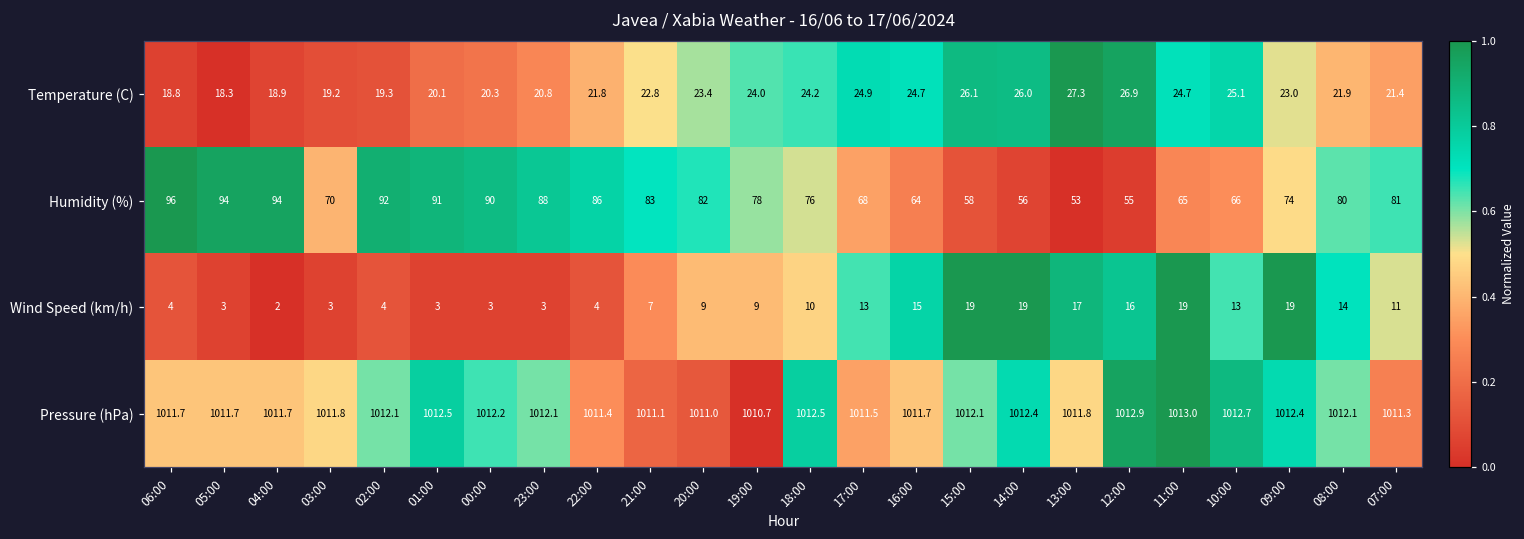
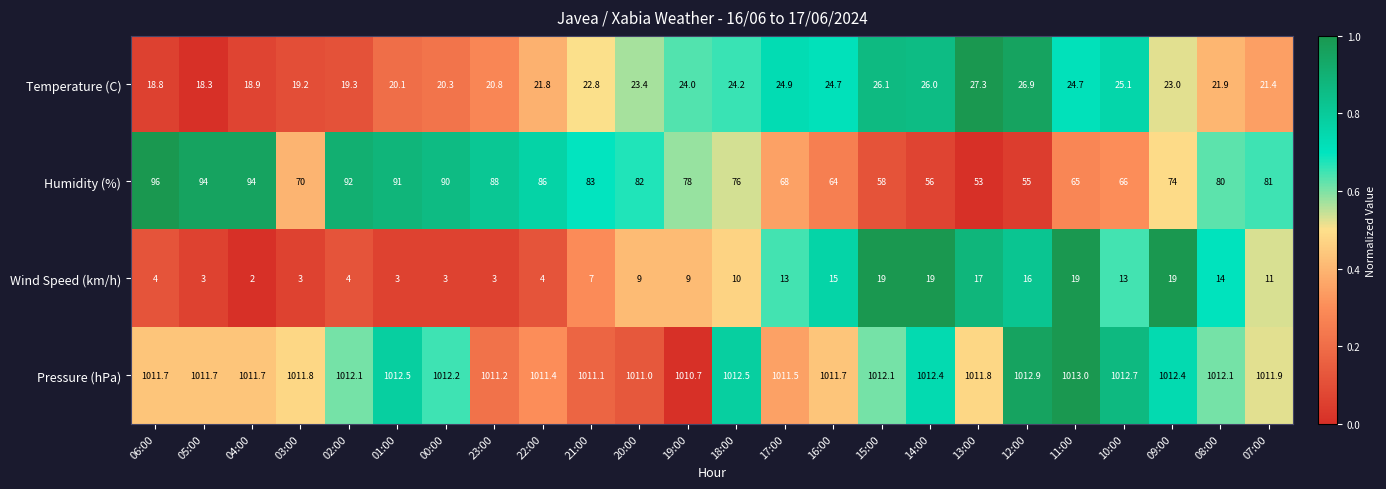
Pressure (hPa), 23:00: 1012.1 -> 1011.2
Pressure (hPa), 07:00: 1011.3 -> 1011.9
